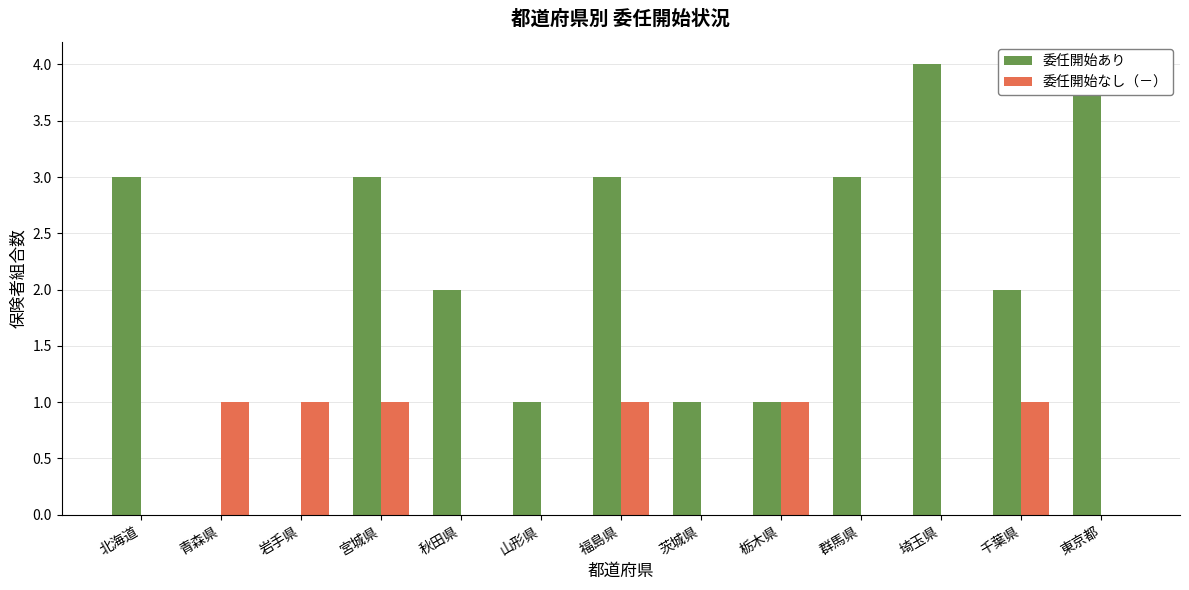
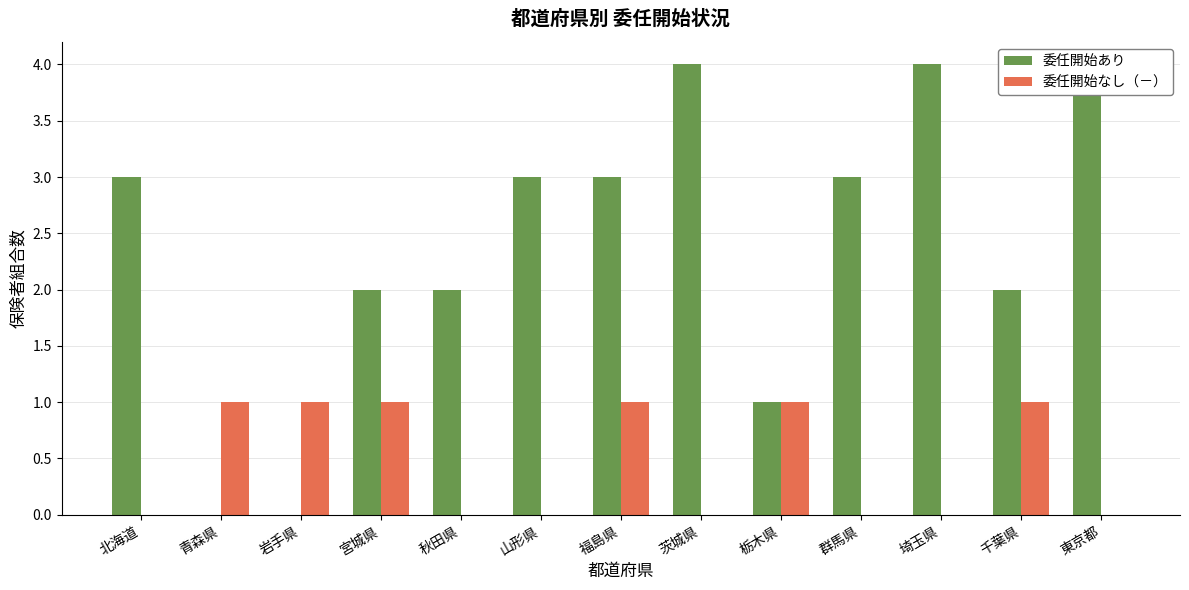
委任開始あり, 宮城県: 3 -> 2
委任開始あり, 山形県: 1 -> 3
委任開始あり, 茨城県: 1 -> 4
